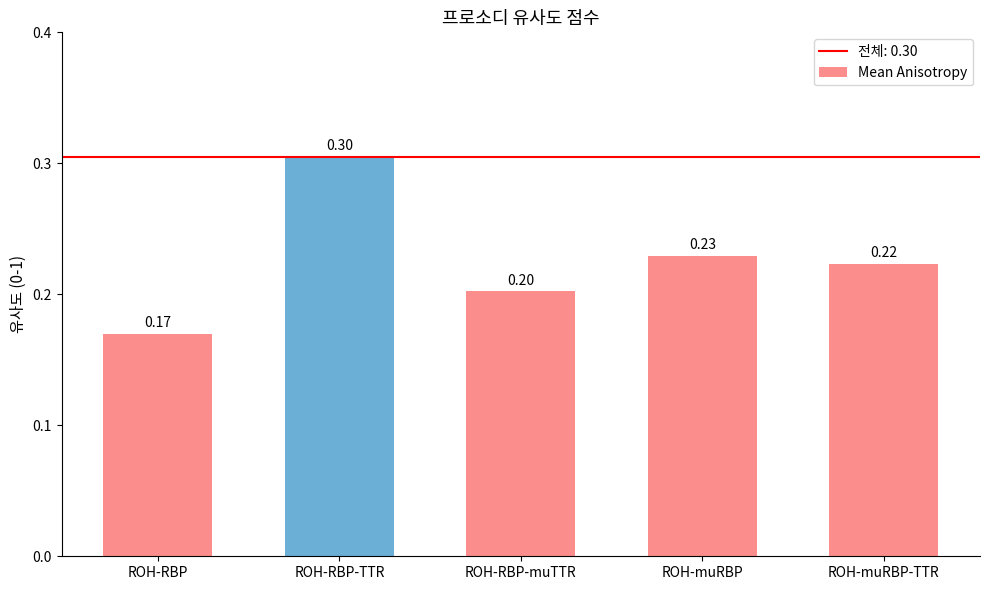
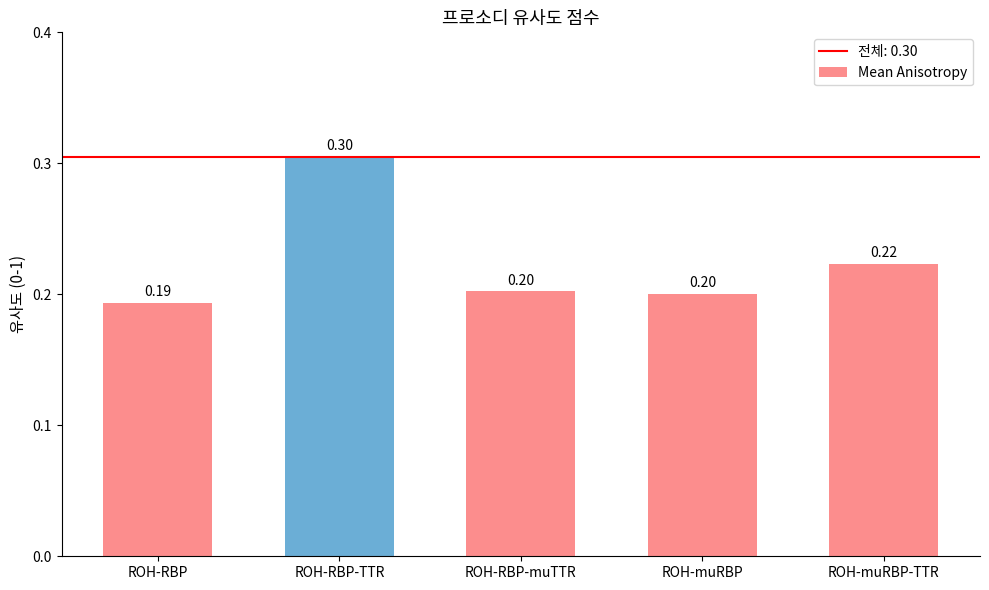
ROH-RBP: 0.17 -> 0.19
ROH-muRBP: 0.23 -> 0.20
